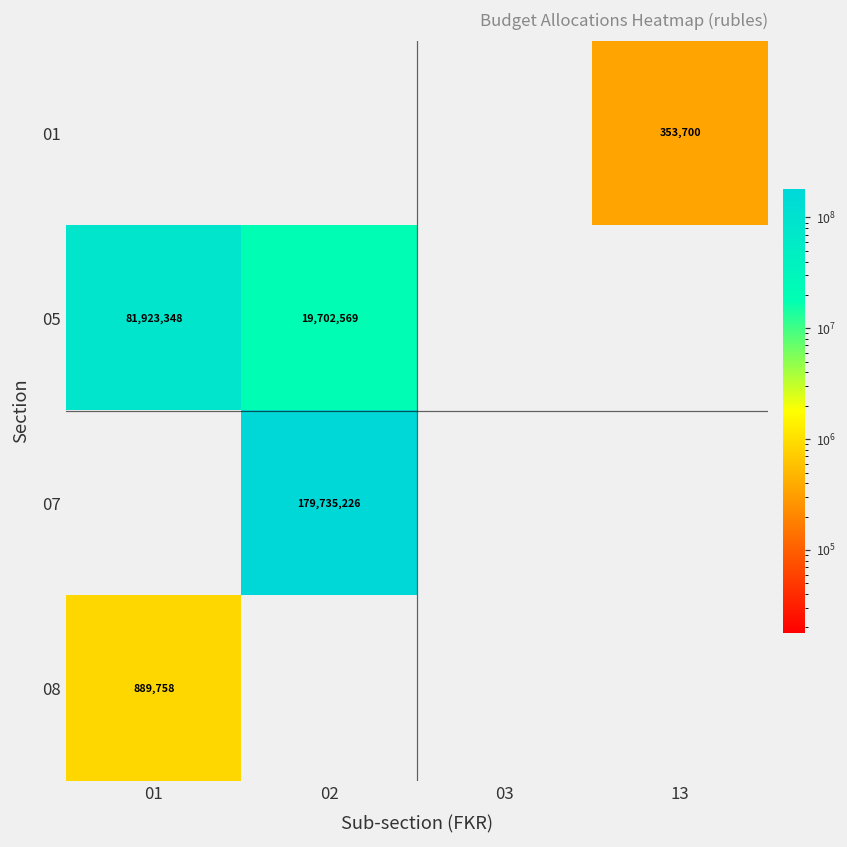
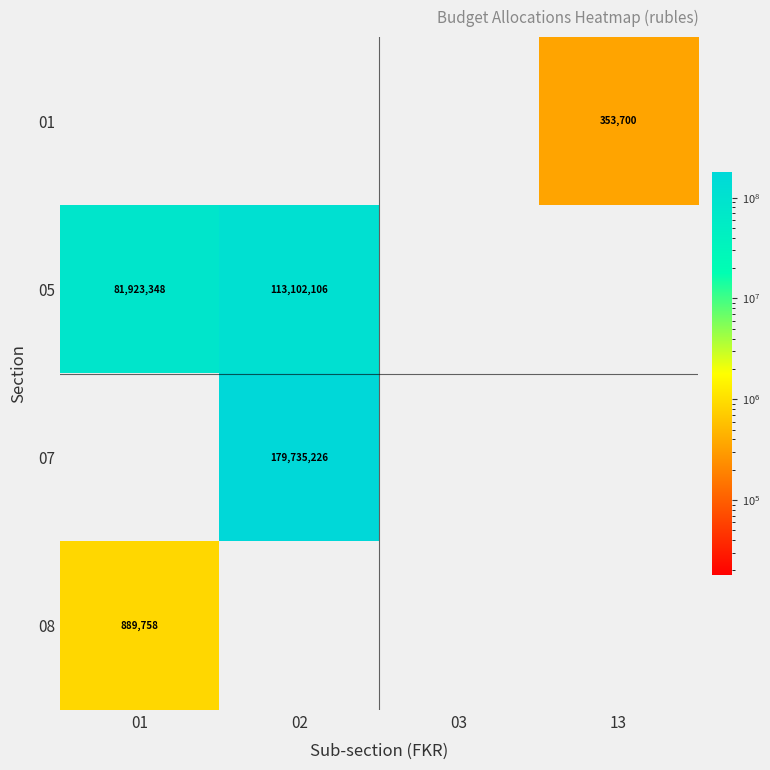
05, 02: 19,702,569 -> 113,102,106
